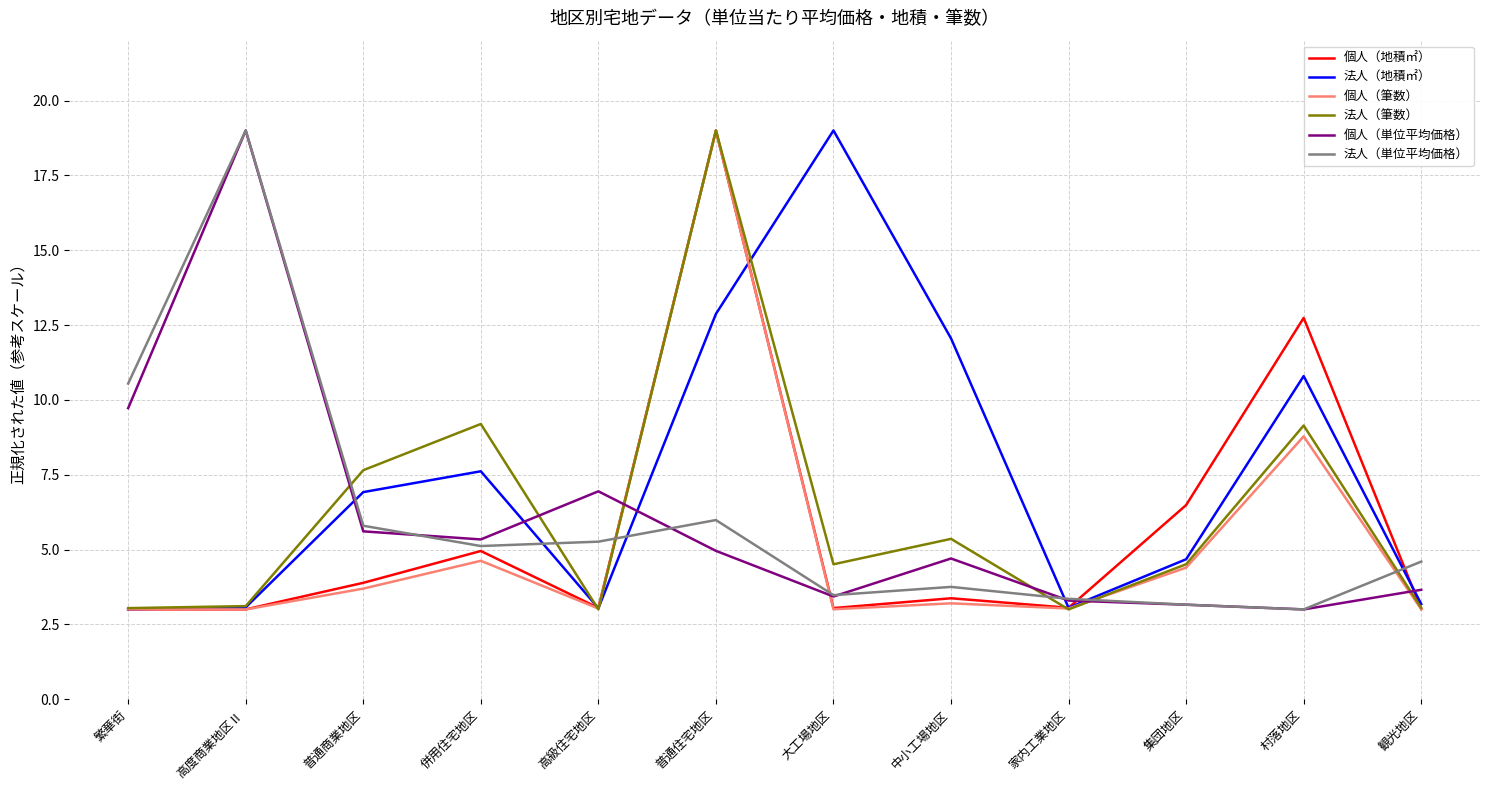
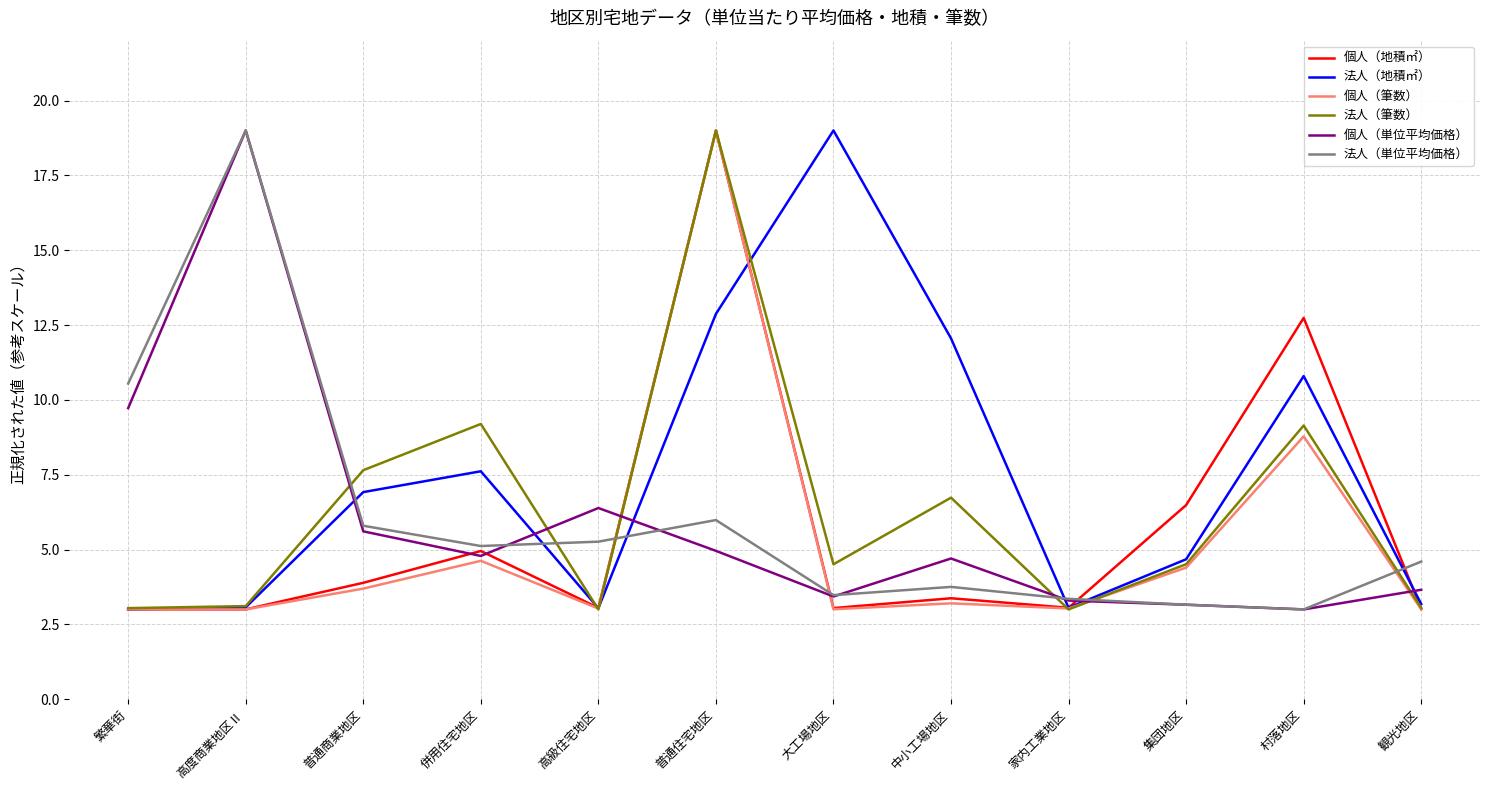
個人（単位平均価格）, 併用住宅地区: 5.3 -> 4.8
個人（単位平均価格）, 高級住宅地区: 6.9 -> 6.4
法人（筆数）, 中小工場地区: 5.4 -> 6.7
